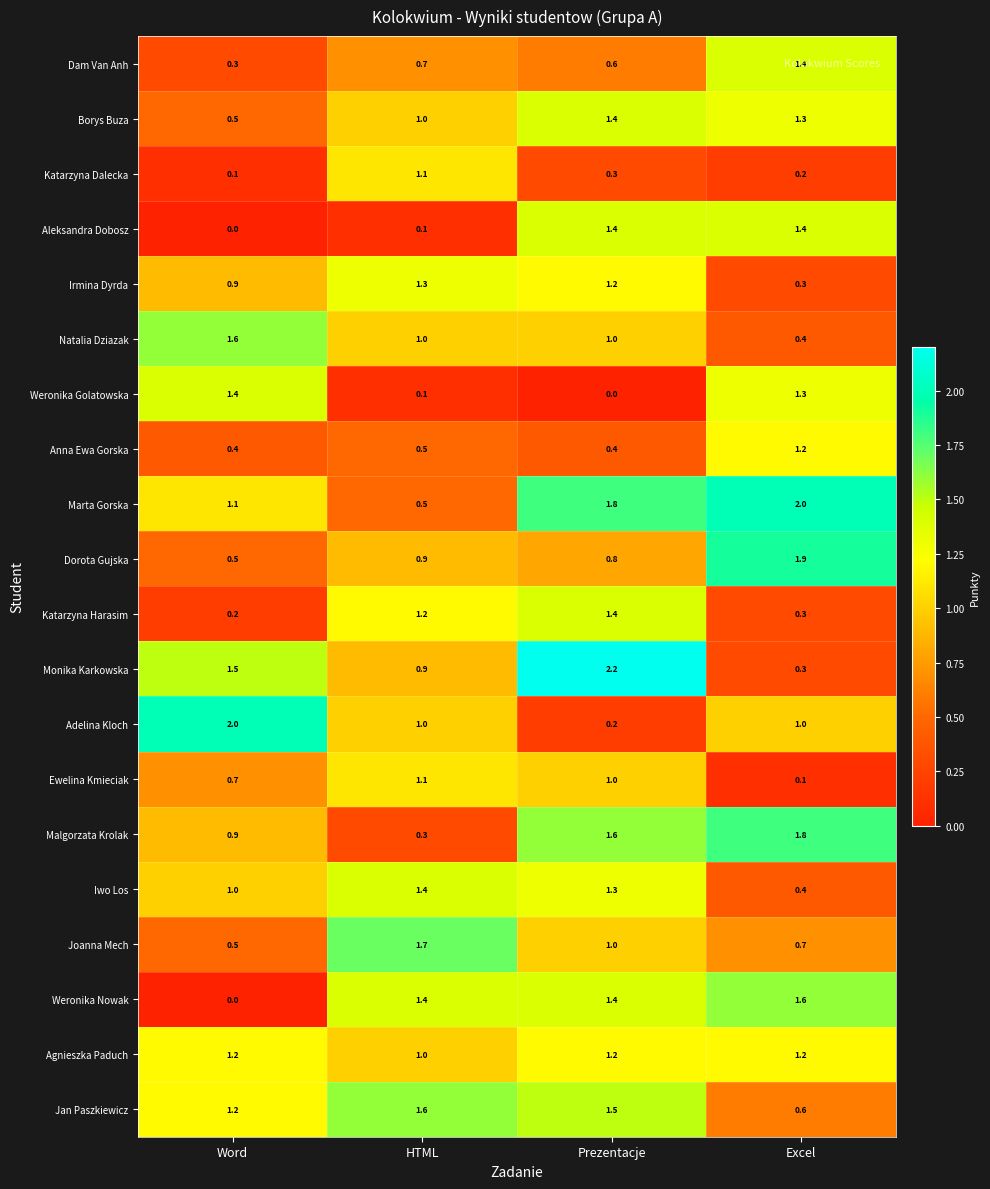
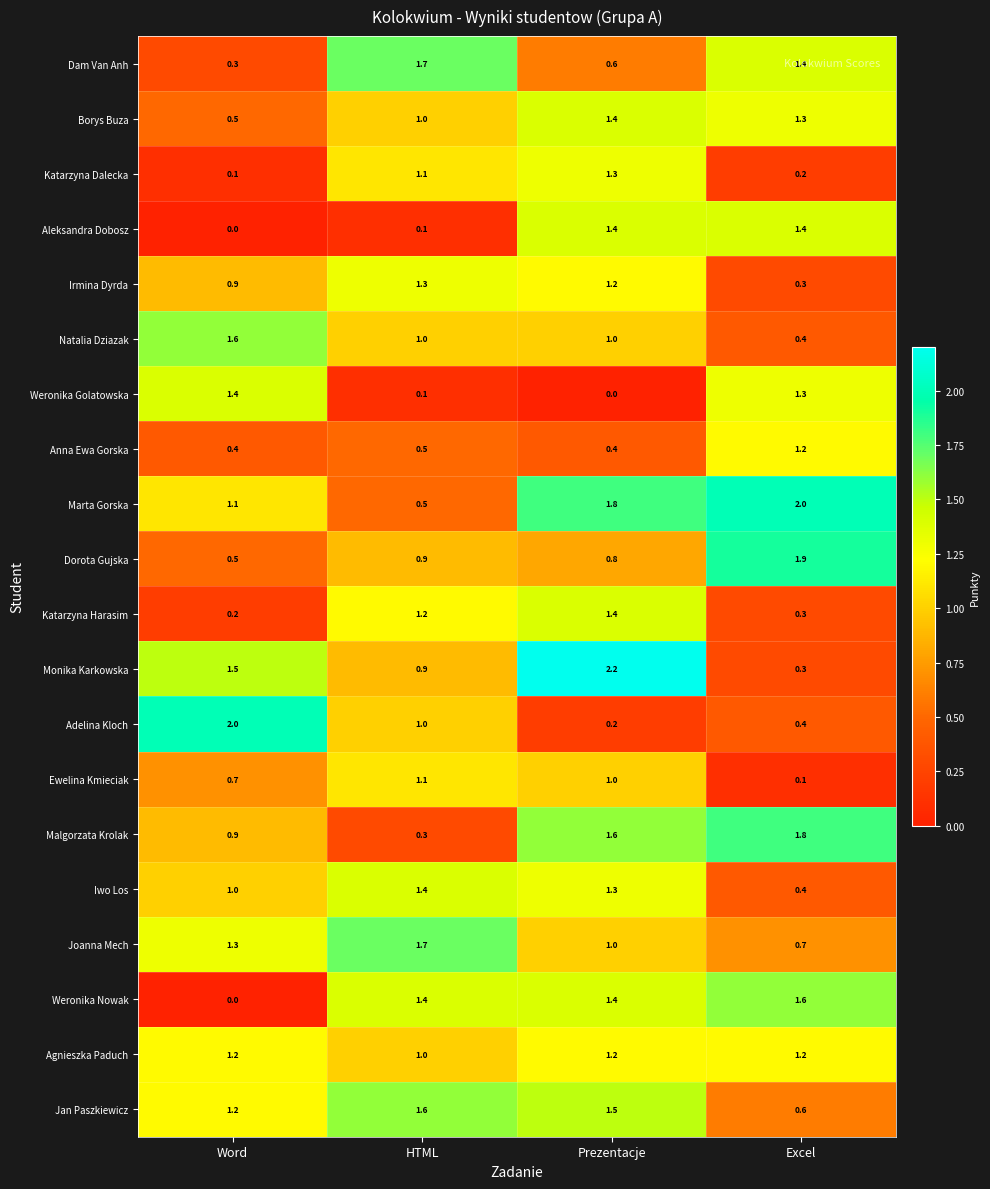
Dam Van Anh, HTML: 0.7 -> 1.7
Katarzyna Dalecka, Prezentacje: 0.3 -> 1.3
Adelina Kloch, Excel: 1.0 -> 0.4
Joanna Mech, Word: 0.5 -> 1.3
